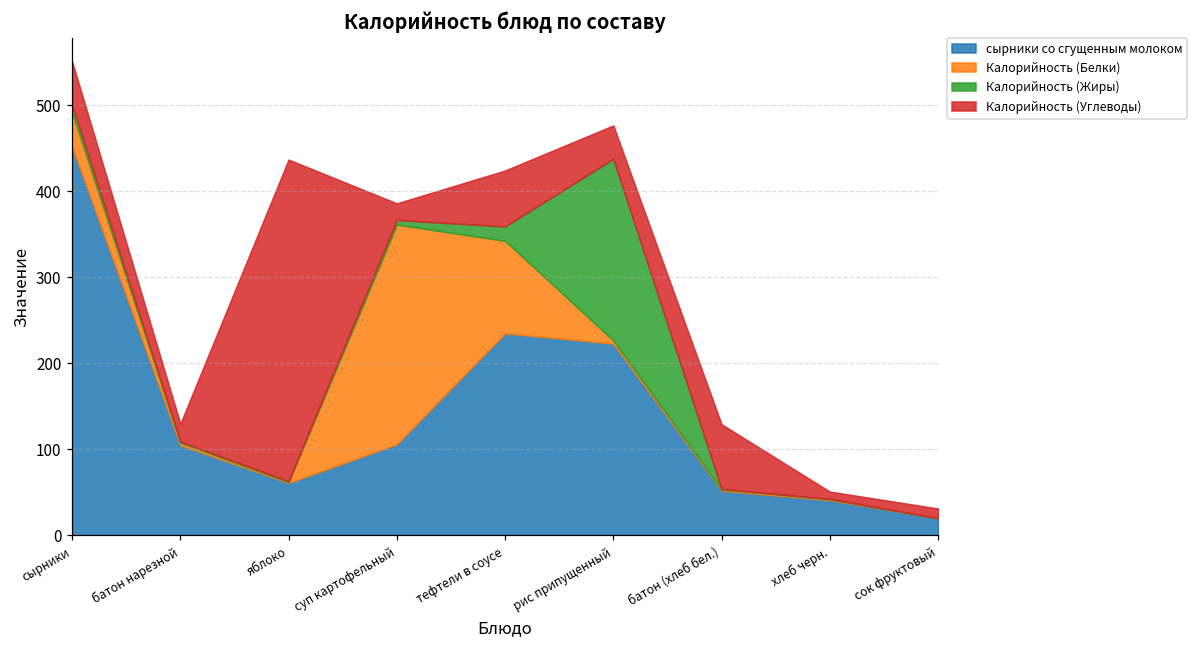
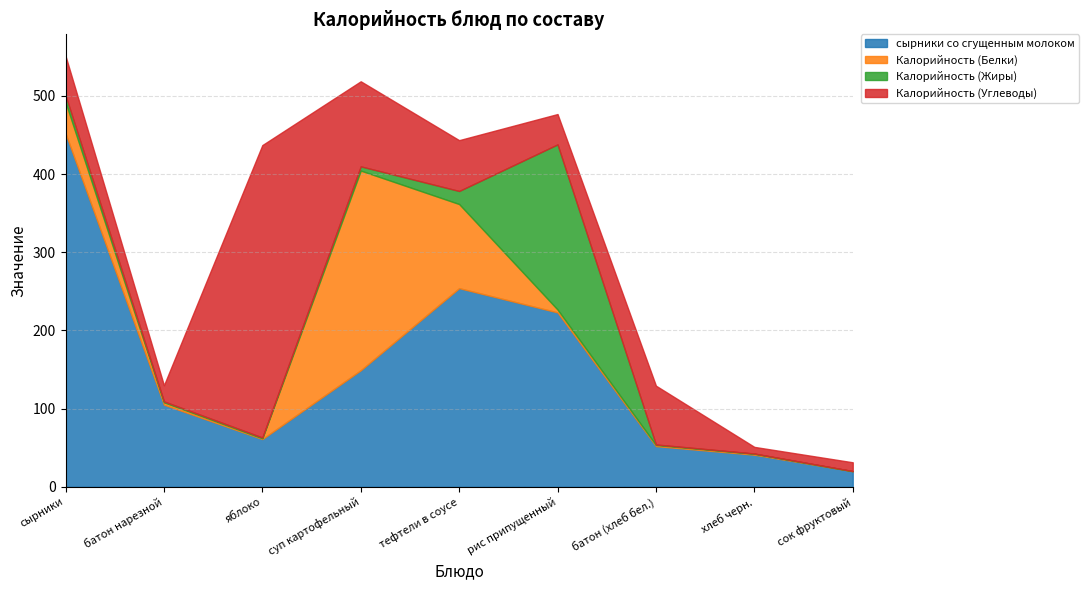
сырники со сгущенным молоком, суп картофельный: 110 -> 150
Калорийность (Углеводы), суп картофельный: 20 -> 110
сырники со сгущенным молоком, тефтели в соусе: 240 -> 250
